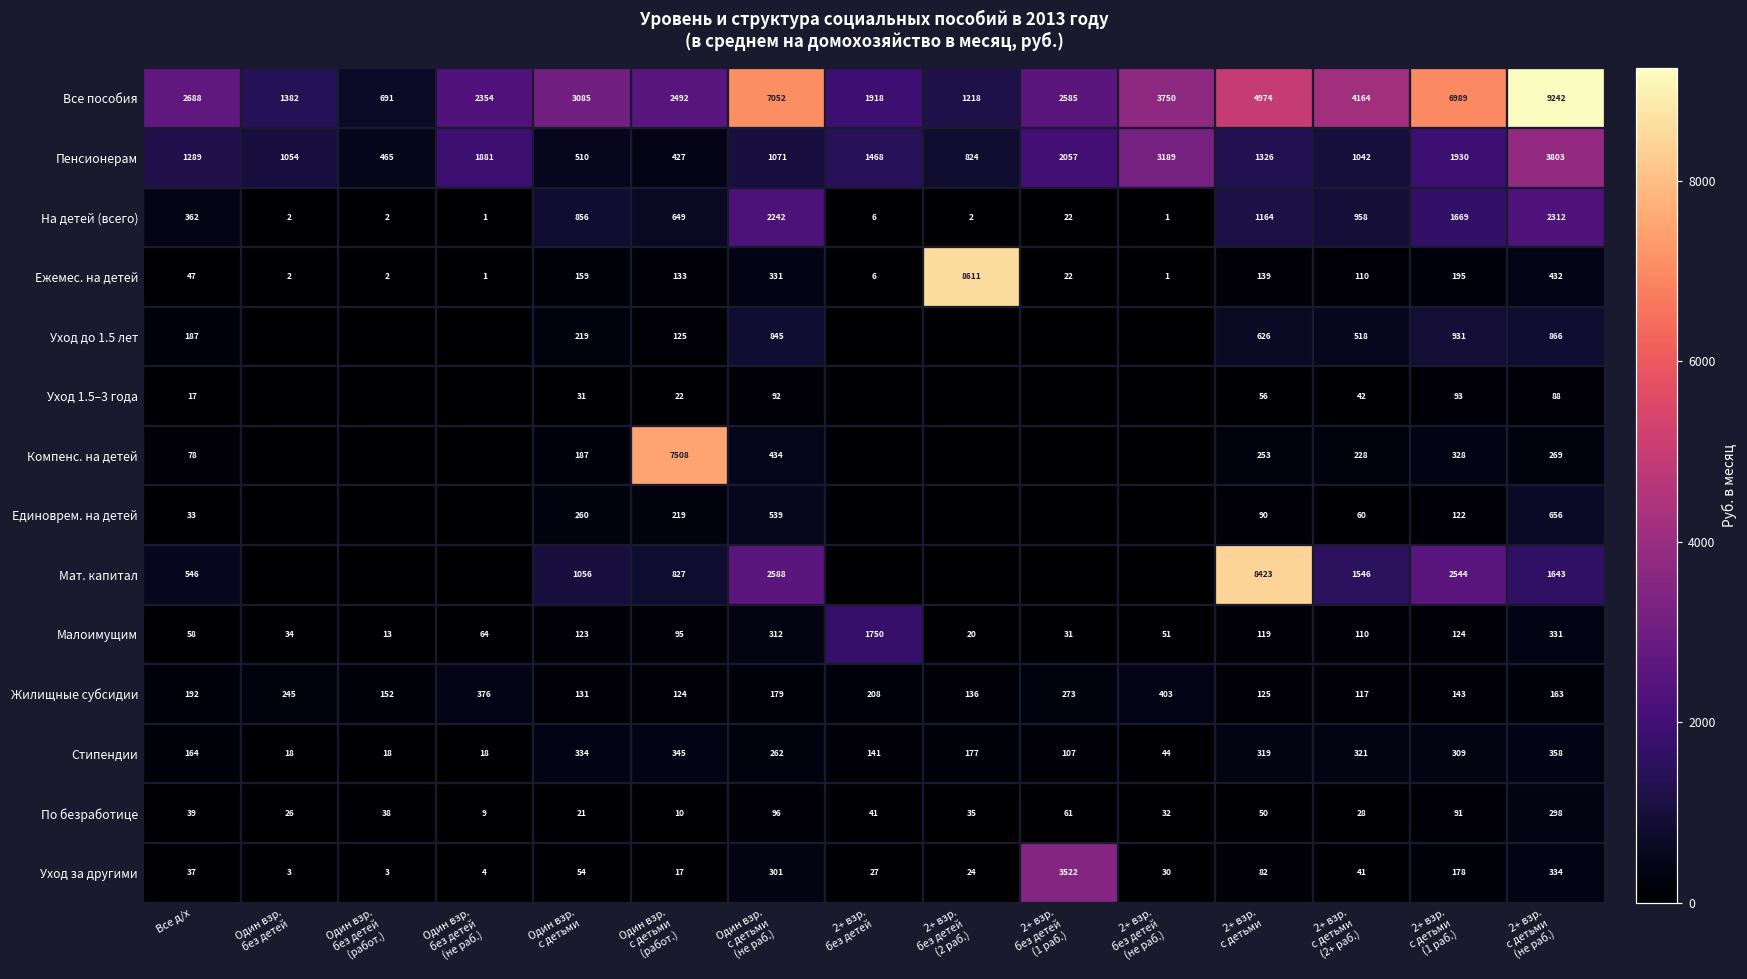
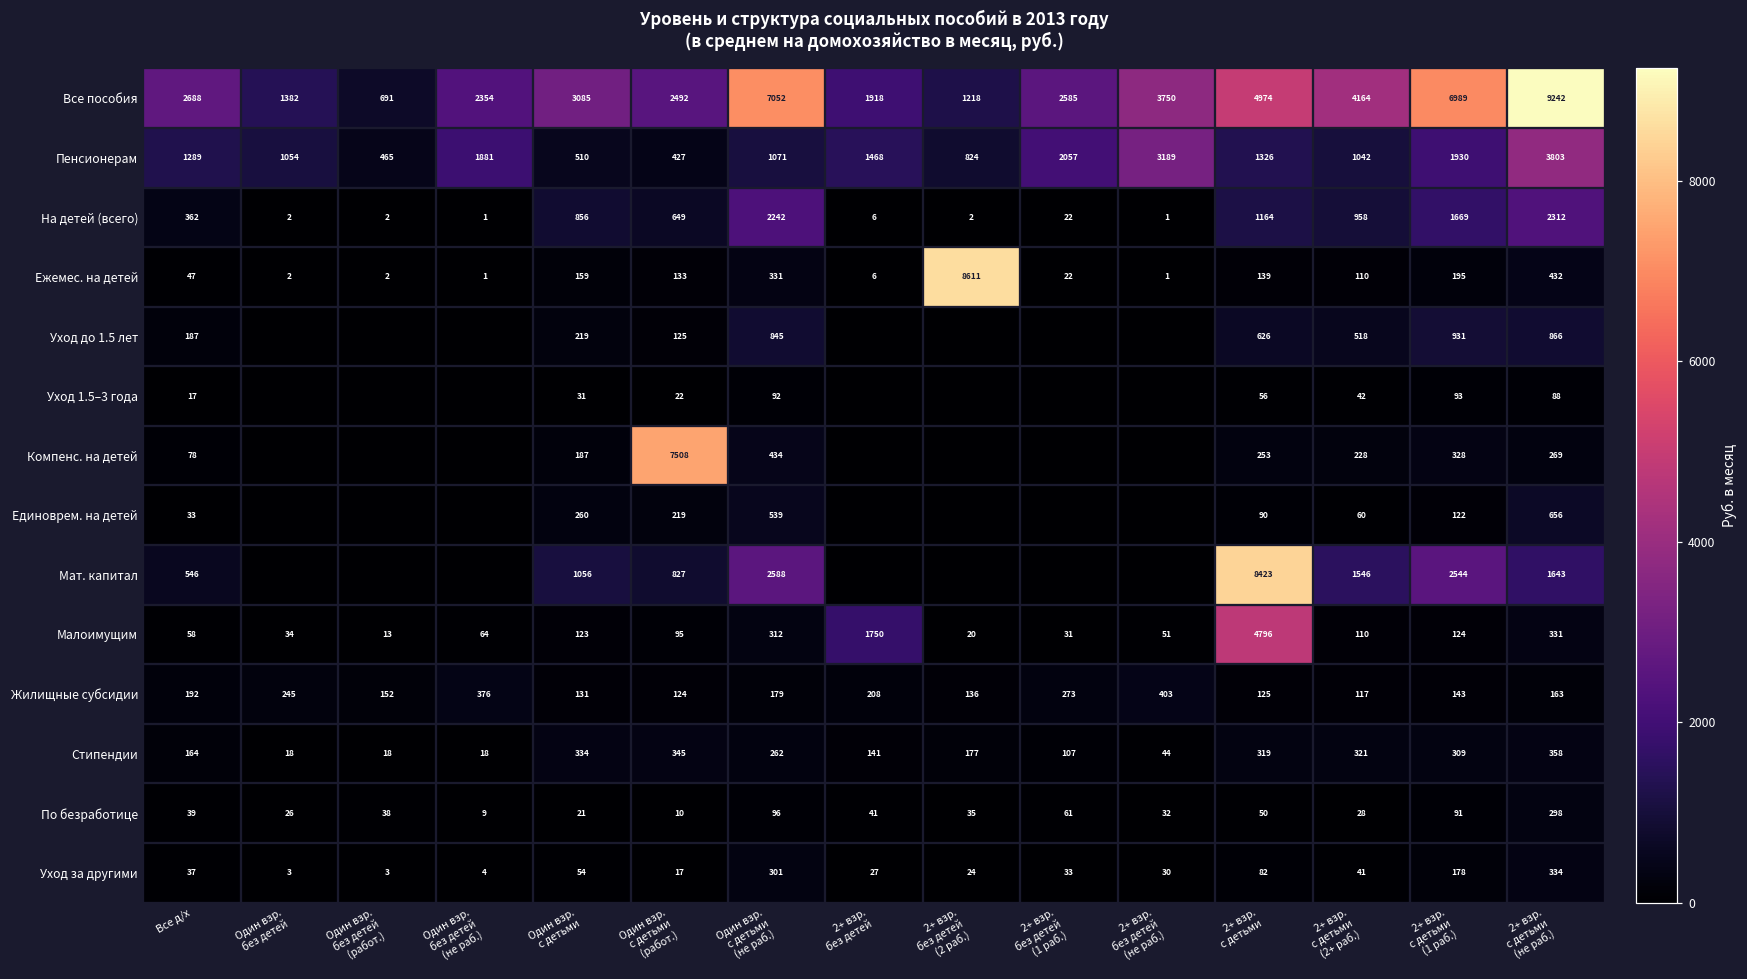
Малоимущим, 2+ взр. с детьми: 119 -> 4796
Уход за другими, 2+ взр. без детей (1 раб.): 3522 -> 33
